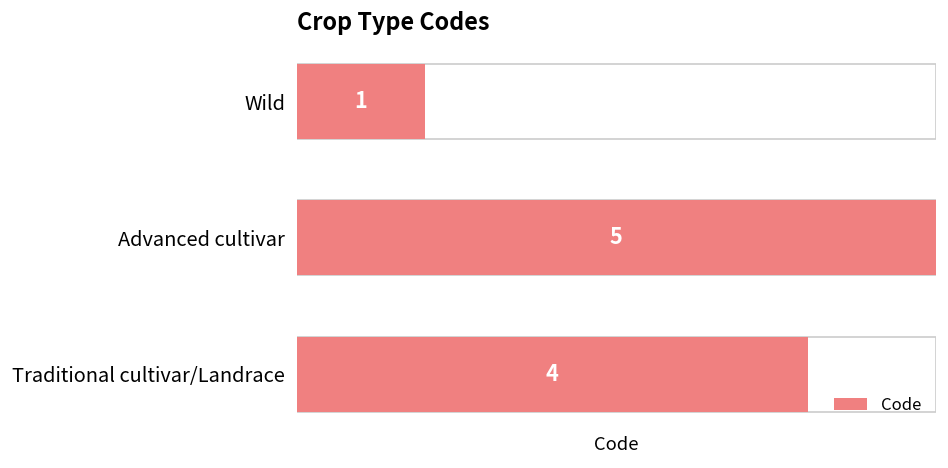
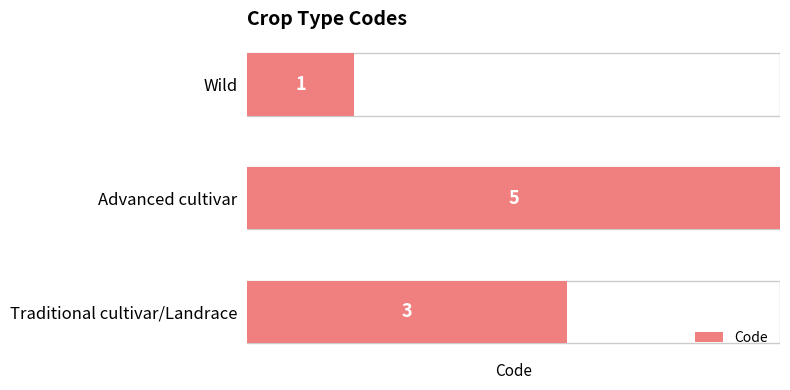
Code, Traditional cultivar/Landrace: 4 -> 3
